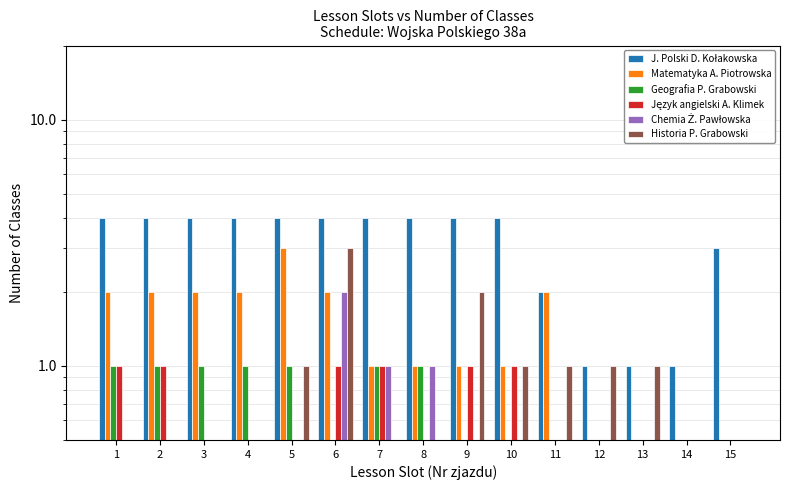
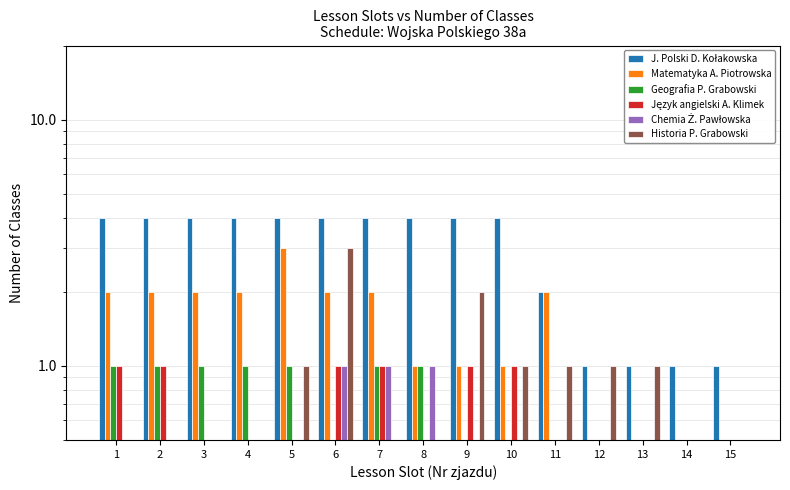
Chemia Ż. Pawłowska, 6: 2 -> 1
Matematyka A. Piotrowska, 7: 1 -> 2
J. Polski D. Kołakowska, 15: 3 -> 1
